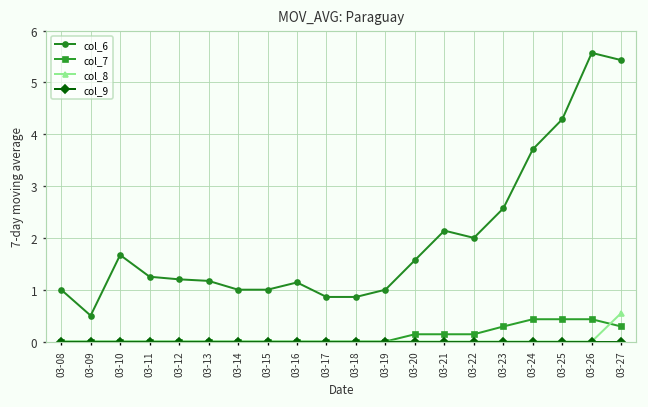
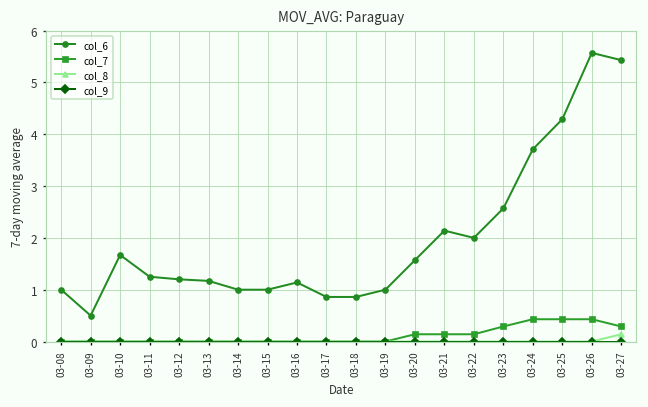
col_8, 03-27: 0.6 -> 0.1
